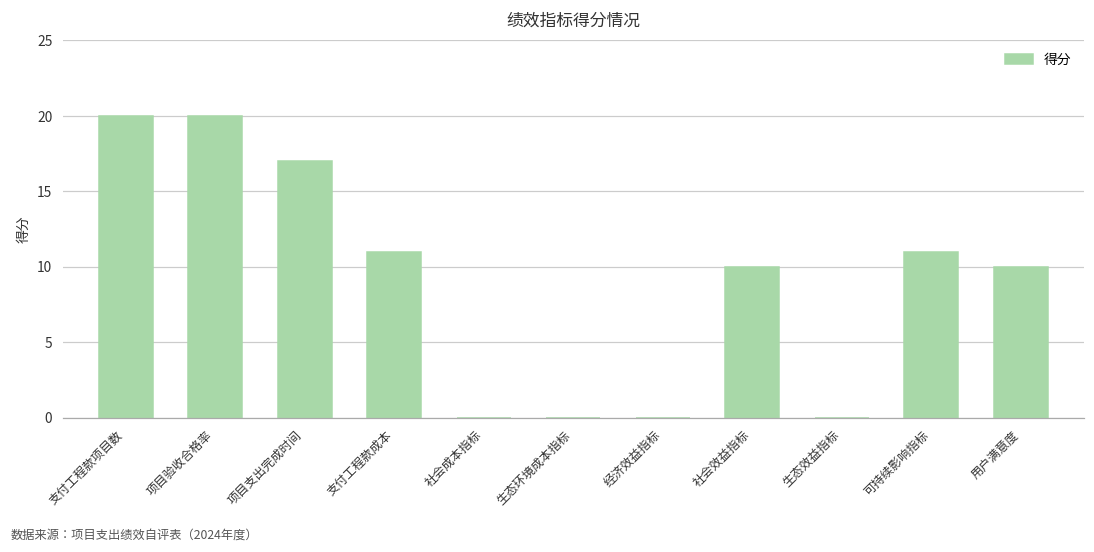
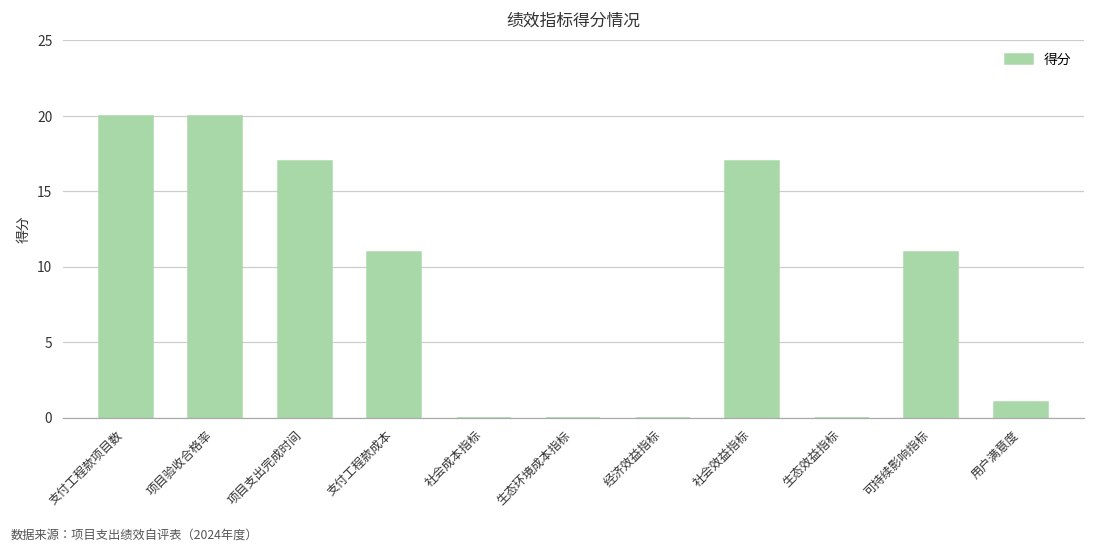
社会效益指标: 10 -> 17
用户满意度: 10 -> 1
